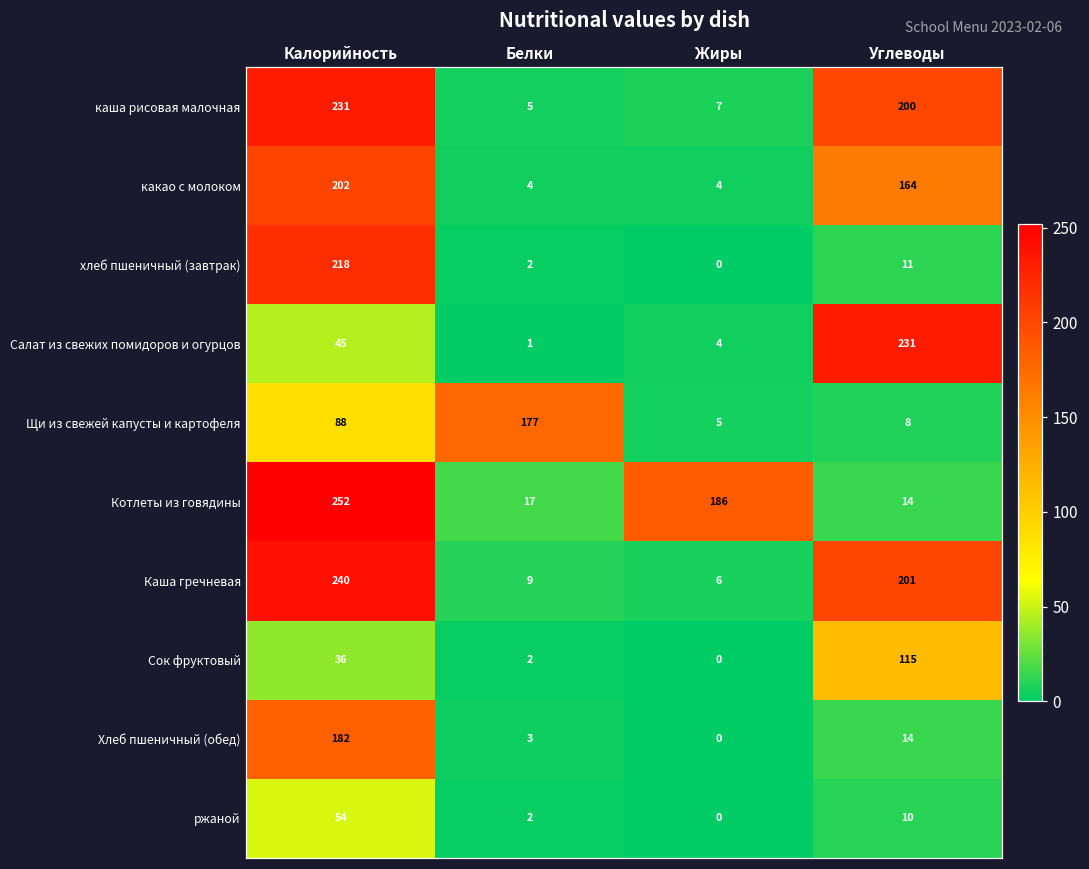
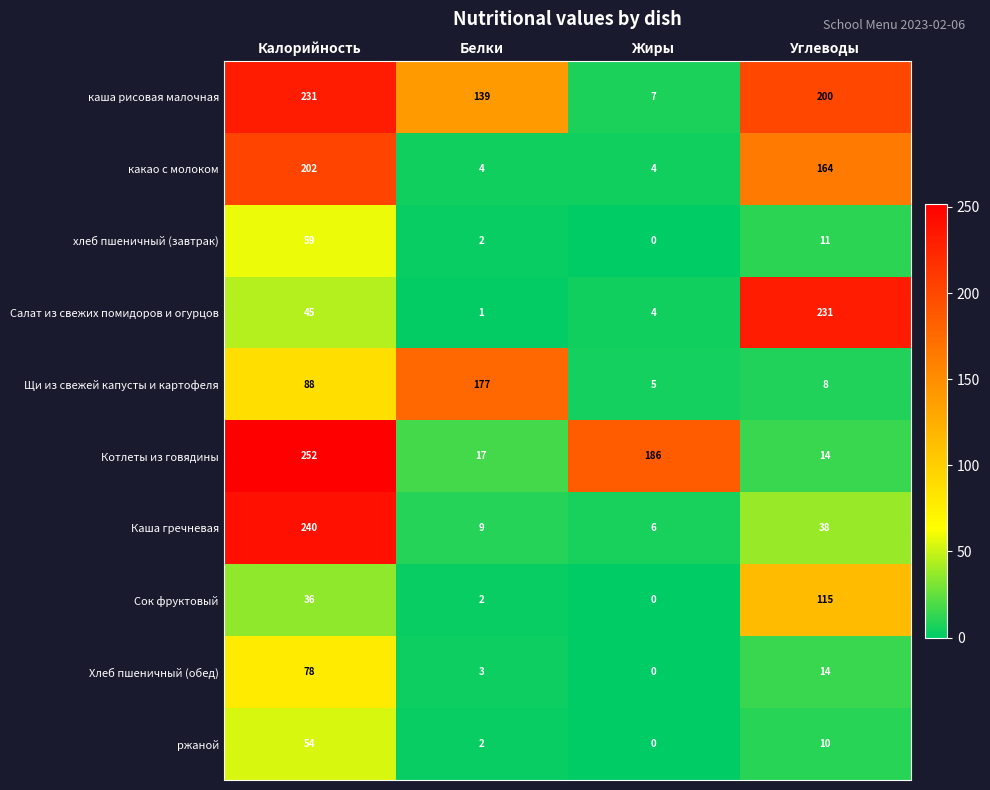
каша рисовая малочная, Белки: 5 -> 139
хлеб пшеничный (завтрак), Калорийность: 218 -> 59
Каша гречневая, Углеводы: 201 -> 38
Хлеб пшеничный (обед), Калорийность: 182 -> 78
